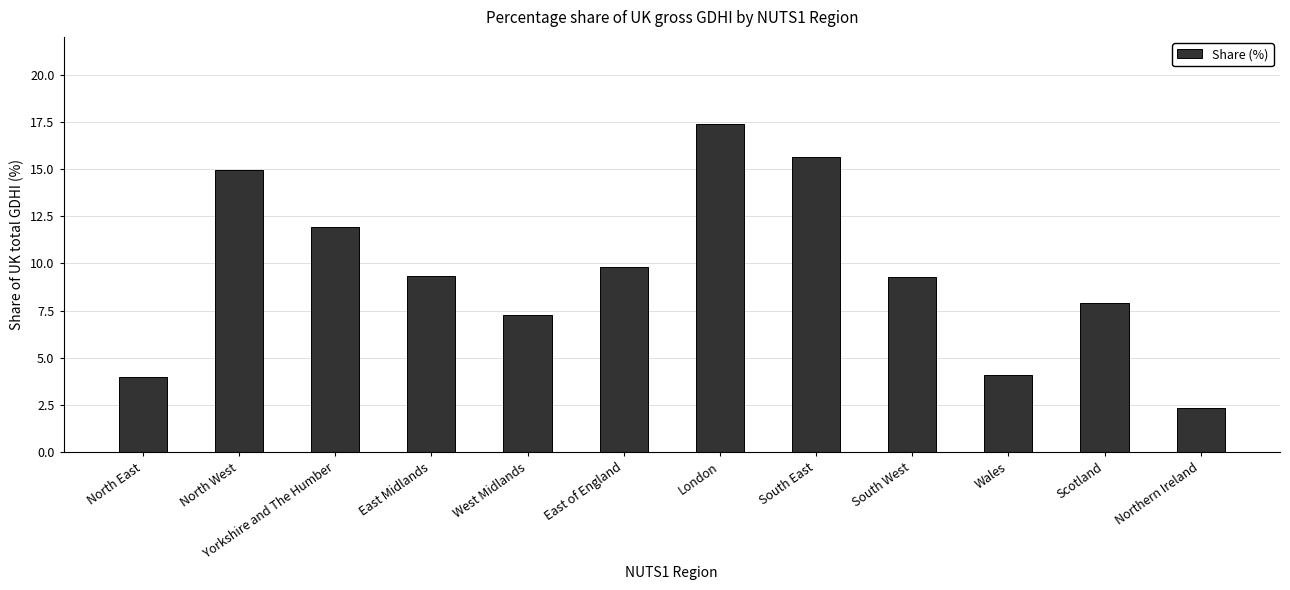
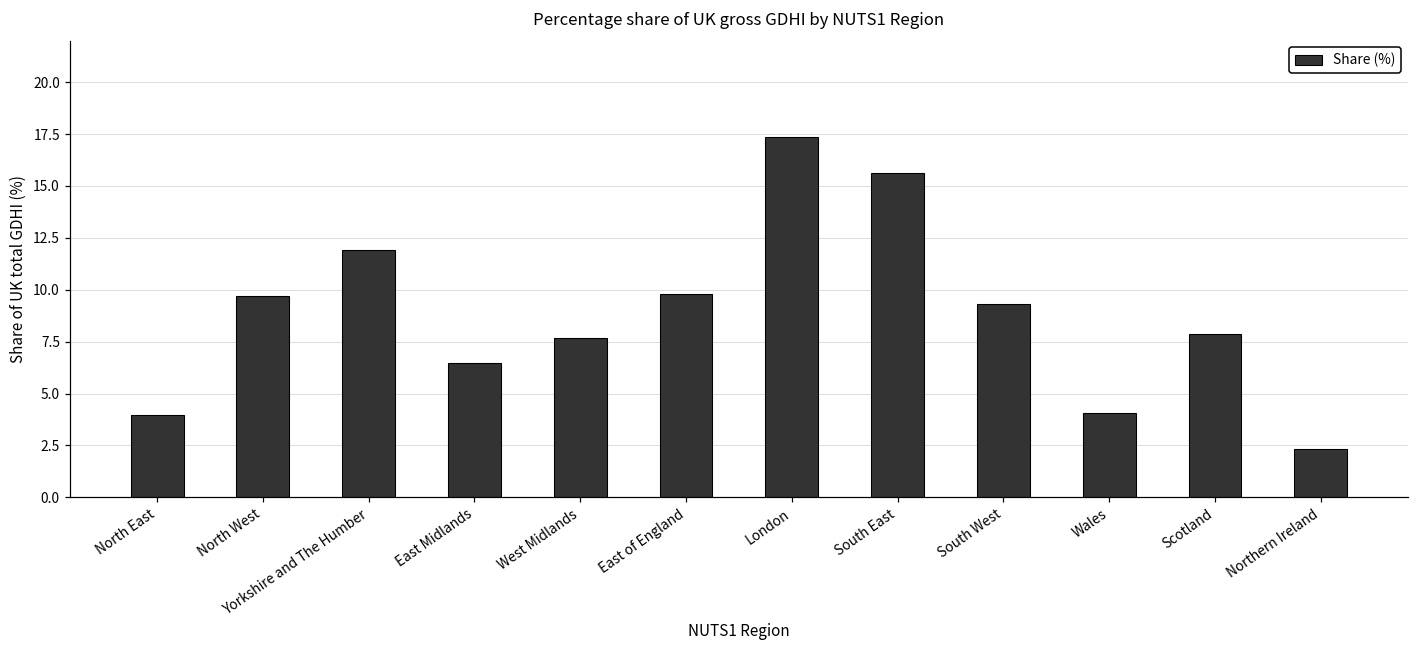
North West: 14.9 -> 9.7
East Midlands: 9.3 -> 6.5
West Midlands: 7.3 -> 7.7
